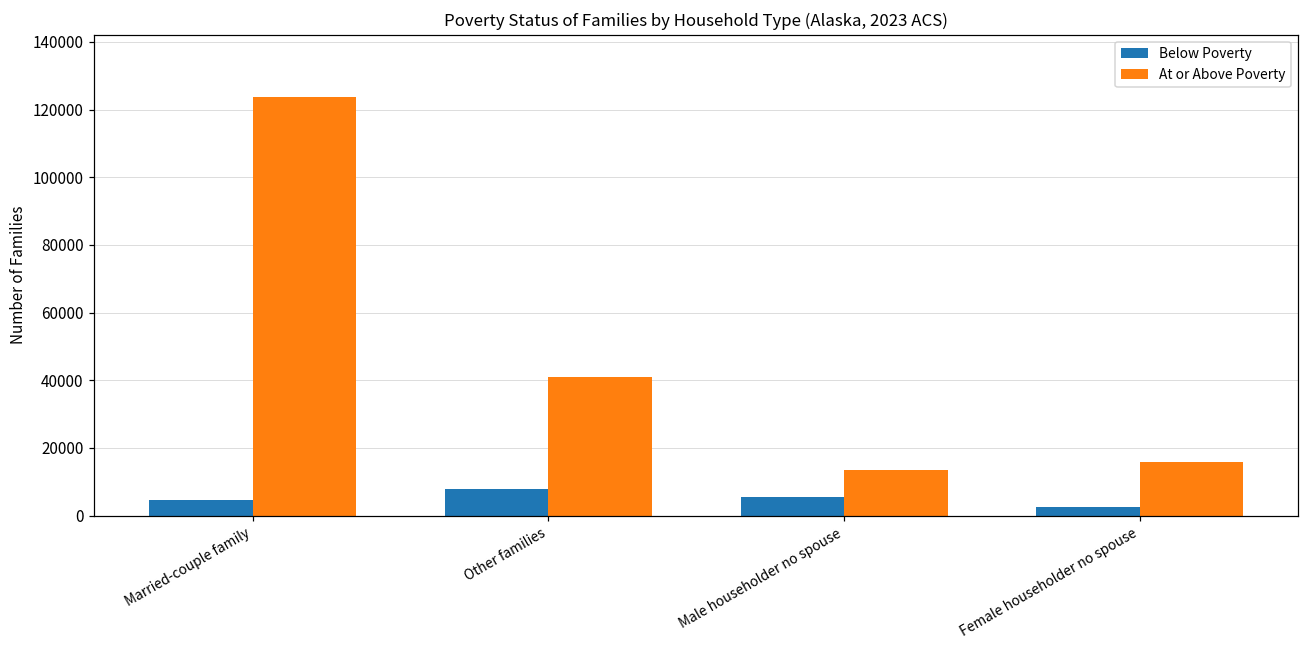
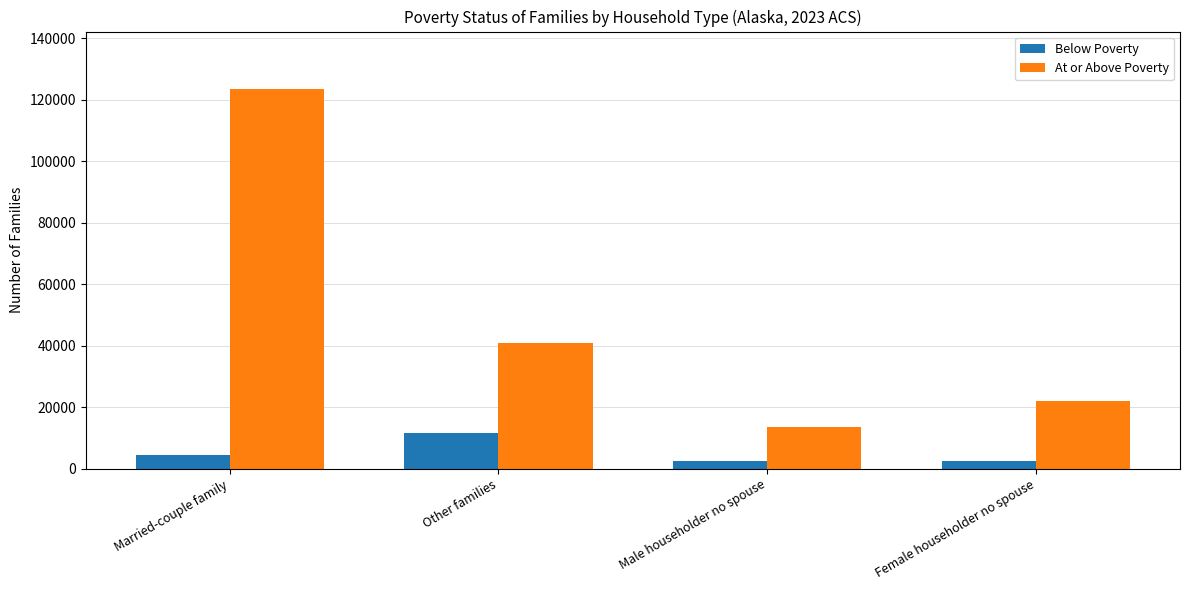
Below Poverty, Other families: 8000 -> 12000
Below Poverty, Male householder no spouse: 6000 -> 2000
At or Above Poverty, Female householder no spouse: 16000 -> 22000
